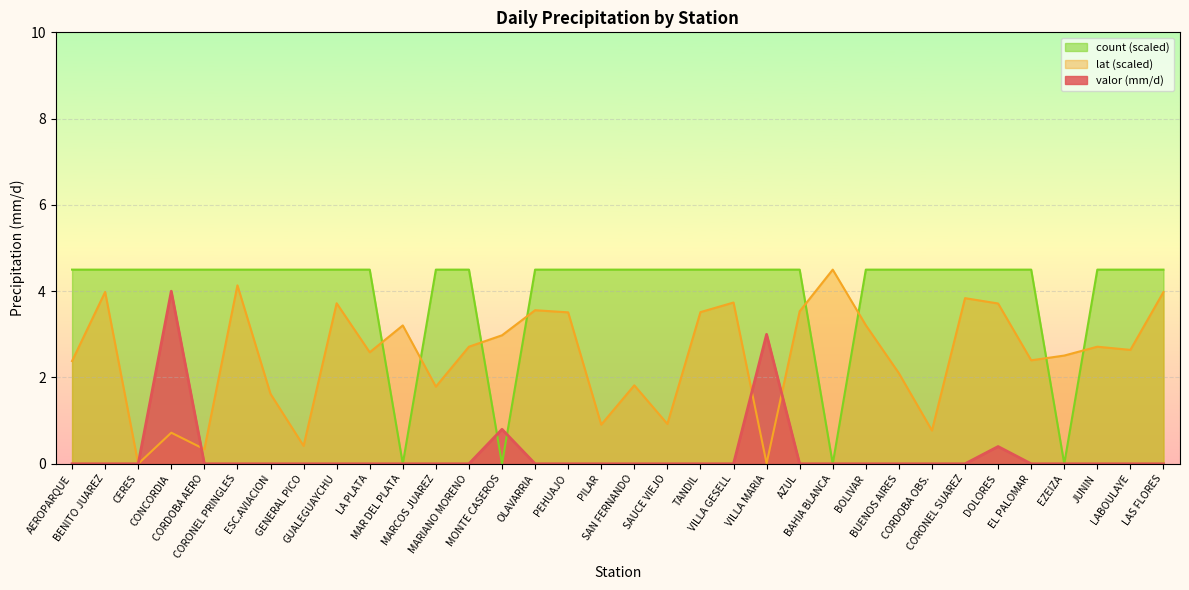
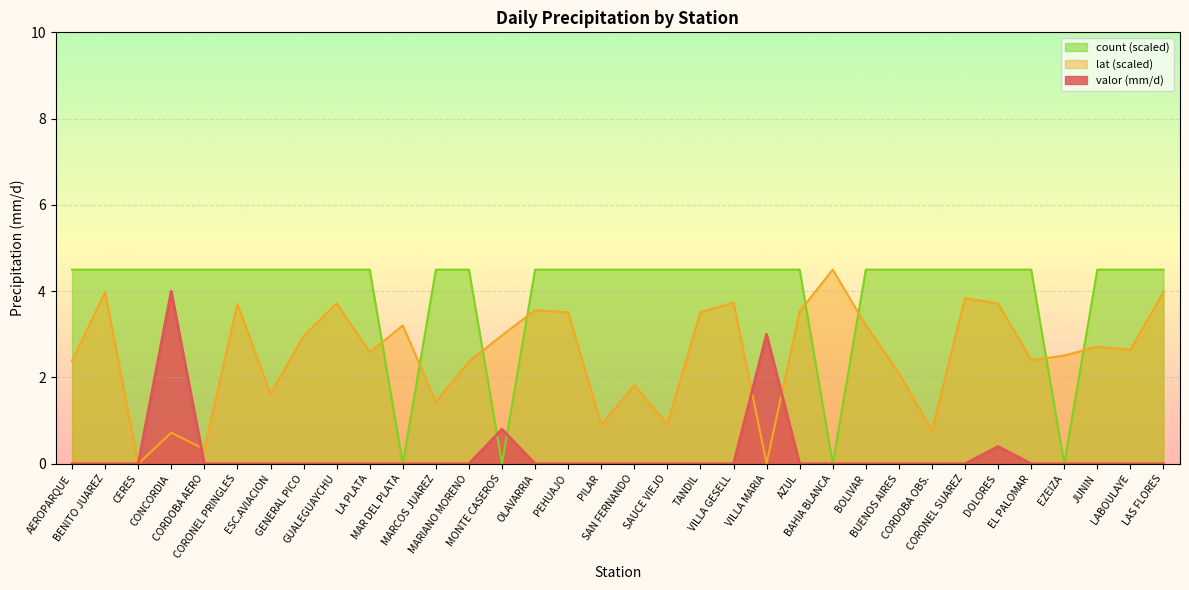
lat (scaled), CORONEL PRINGLES: 4.1 -> 3.7
lat (scaled), GENERAL PICO: 0.4 -> 3.0
lat (scaled), MARCOS JUAREZ: 1.8 -> 1.4
lat (scaled), MARIANO MORENO: 2.7 -> 2.4
